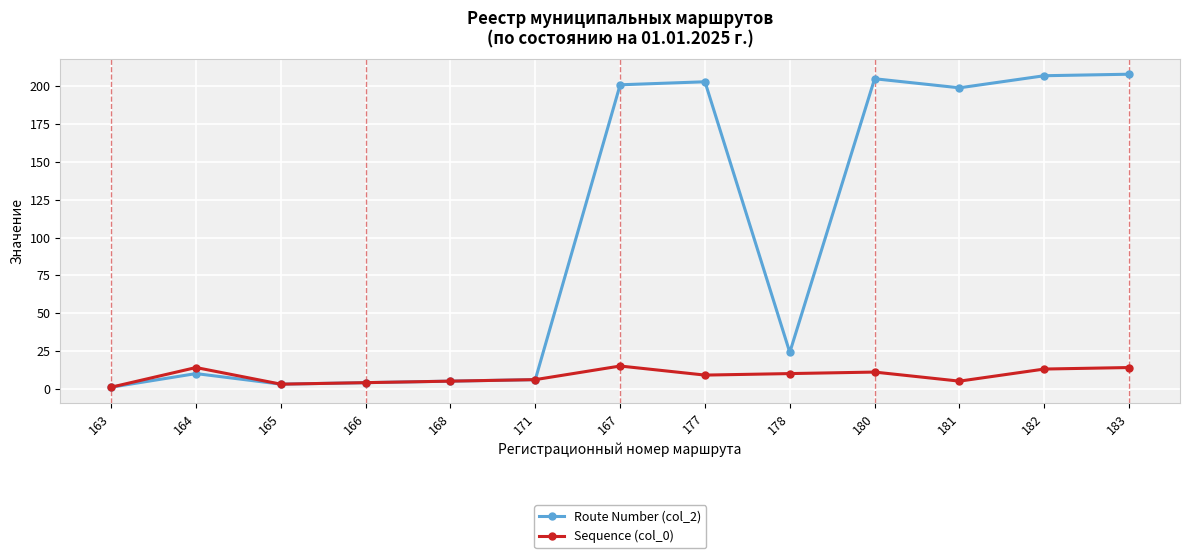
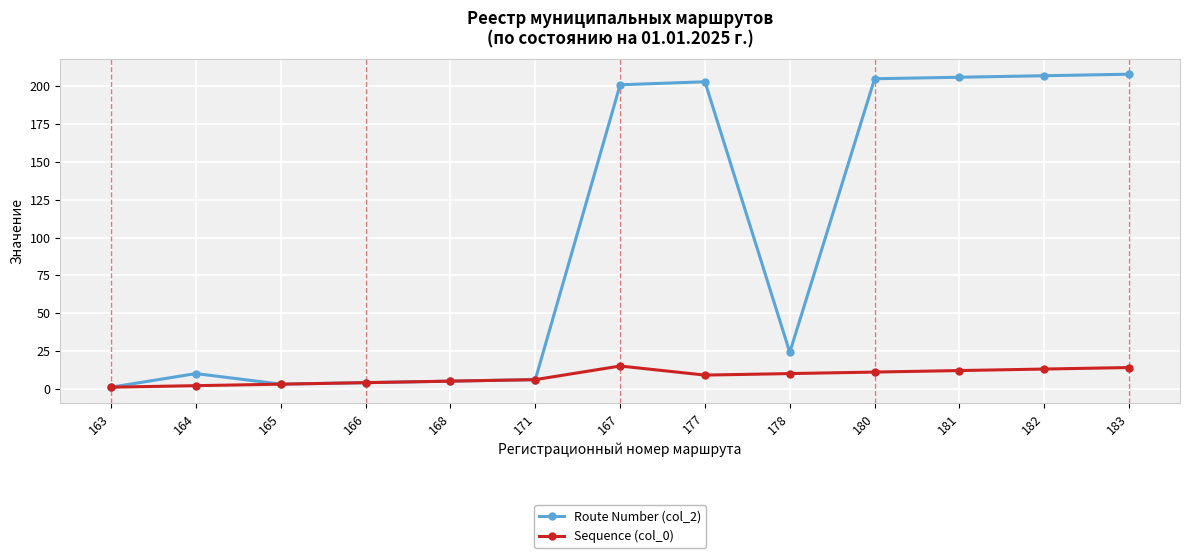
Sequence (col_0), 164: 14 -> 2
Route Number (col_2), 181: 199 -> 206
Sequence (col_0), 181: 5 -> 12
